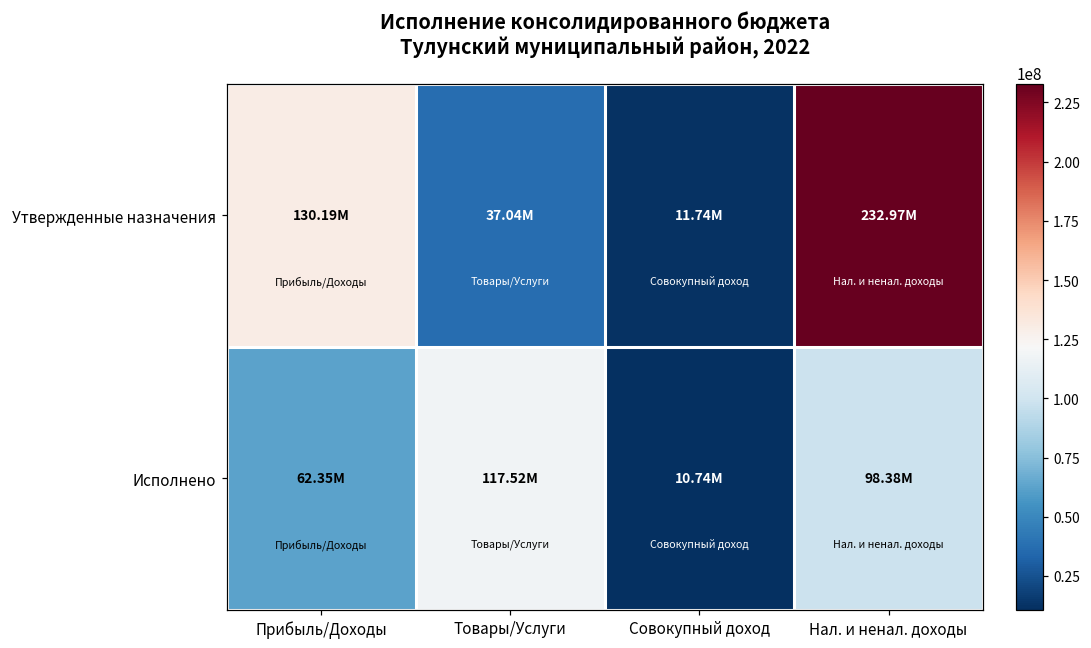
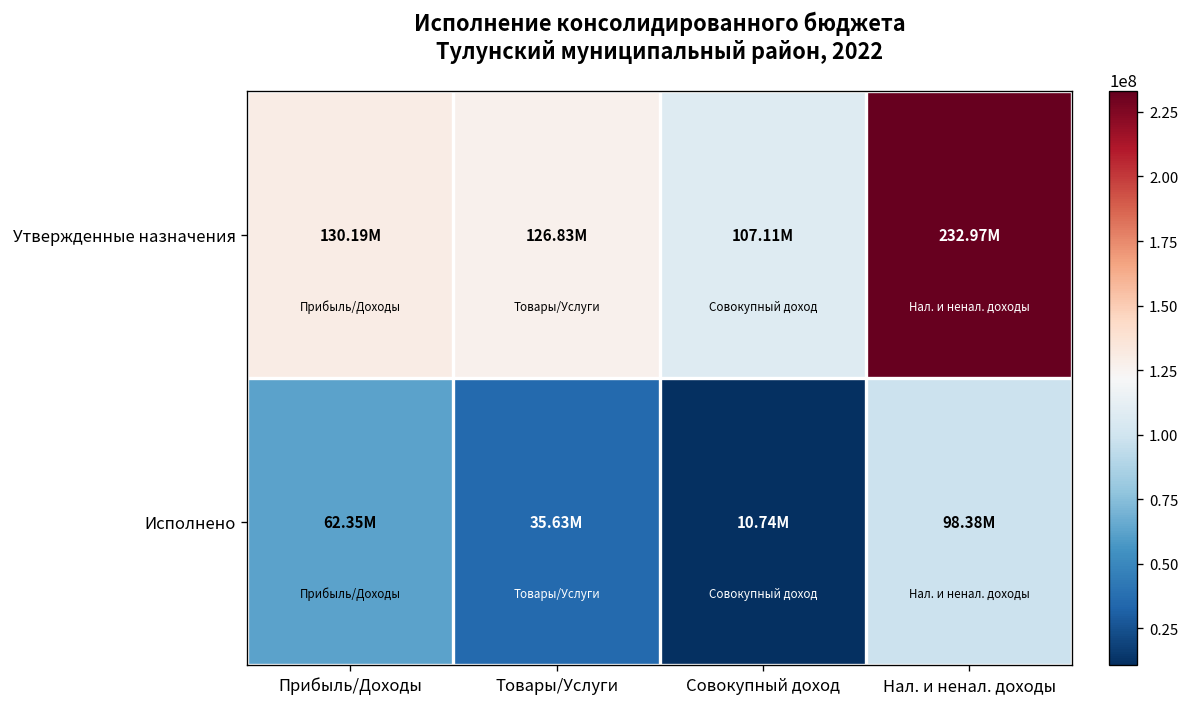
Утвержденные назначения, Товары/Услуги: 37.04M -> 126.83M
Утвержденные назначения, Совокупный доход: 11.74M -> 107.11M
Исполнено, Товары/Услуги: 117.52M -> 35.63M
